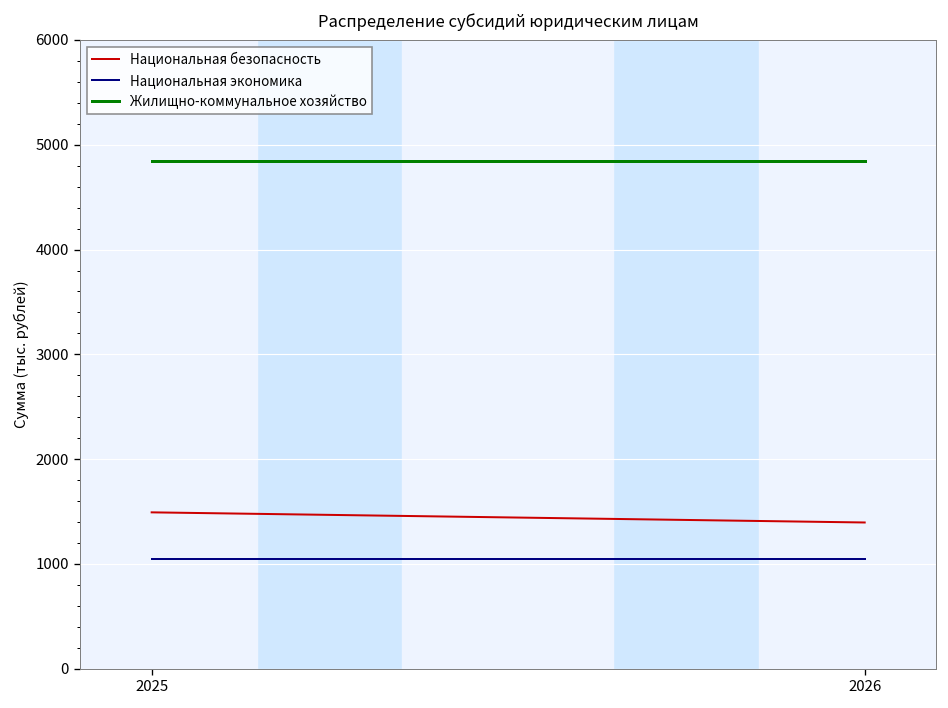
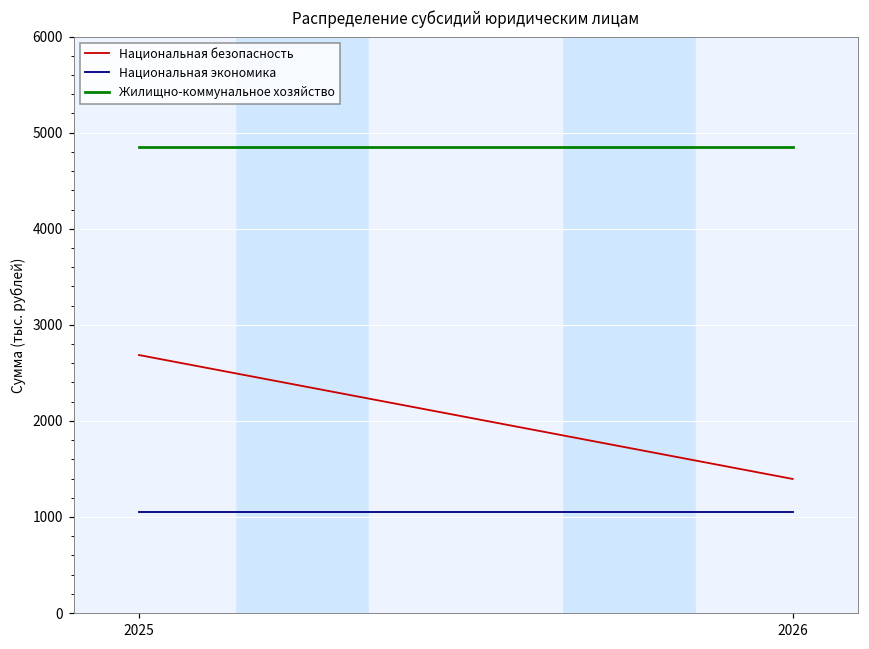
Национальная безопасность, 2025: 1500 -> 2700
